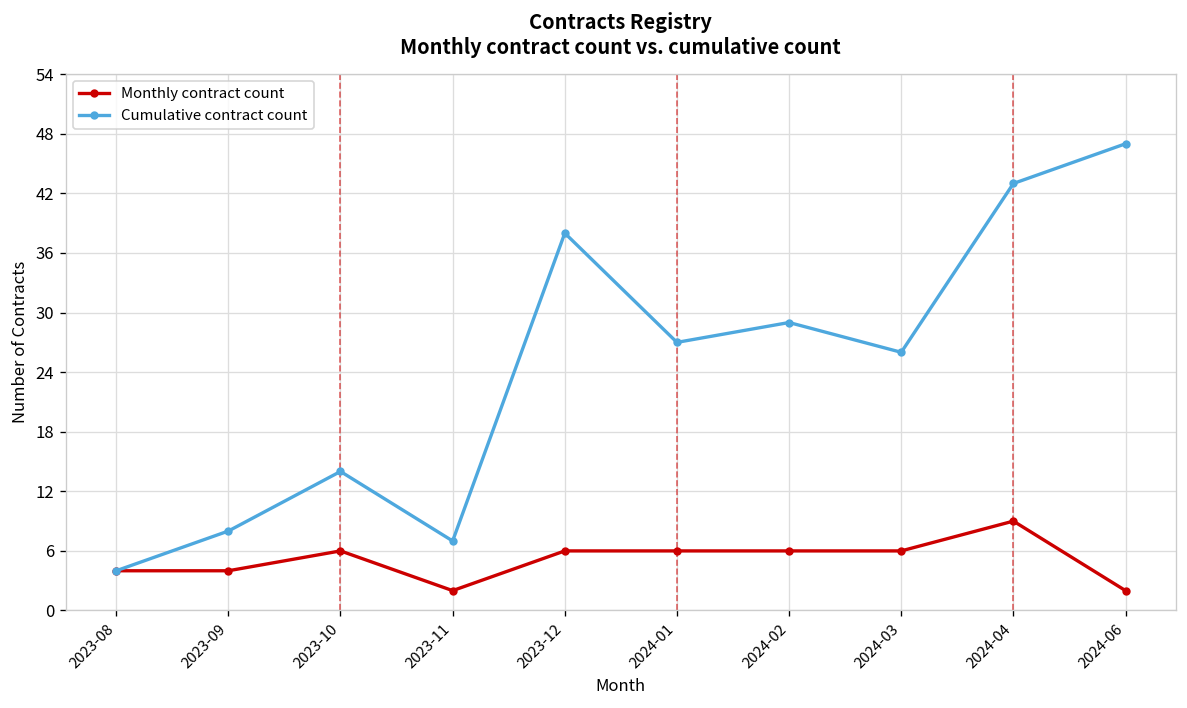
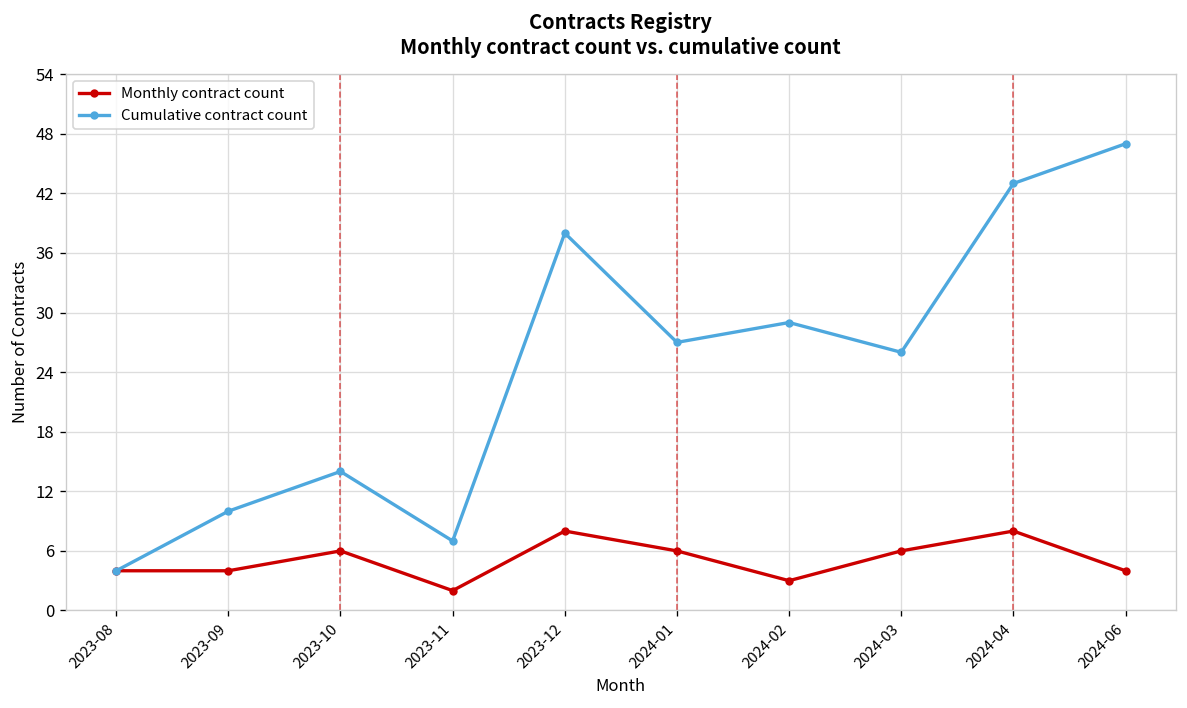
Cumulative contract count, 2023-09: 8 -> 10
Monthly contract count, 2023-12: 6 -> 8
Monthly contract count, 2024-02: 6 -> 3
Monthly contract count, 2024-04: 9 -> 8
Monthly contract count, 2024-06: 2 -> 4
